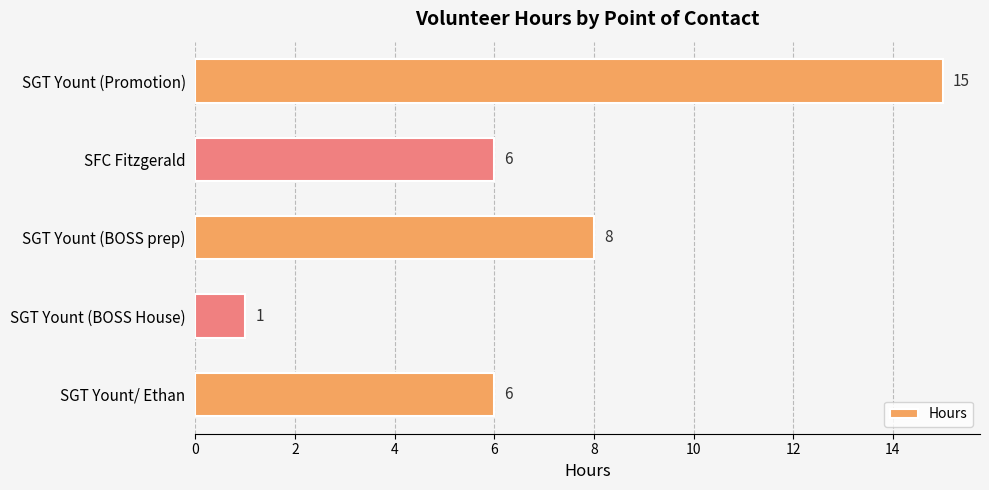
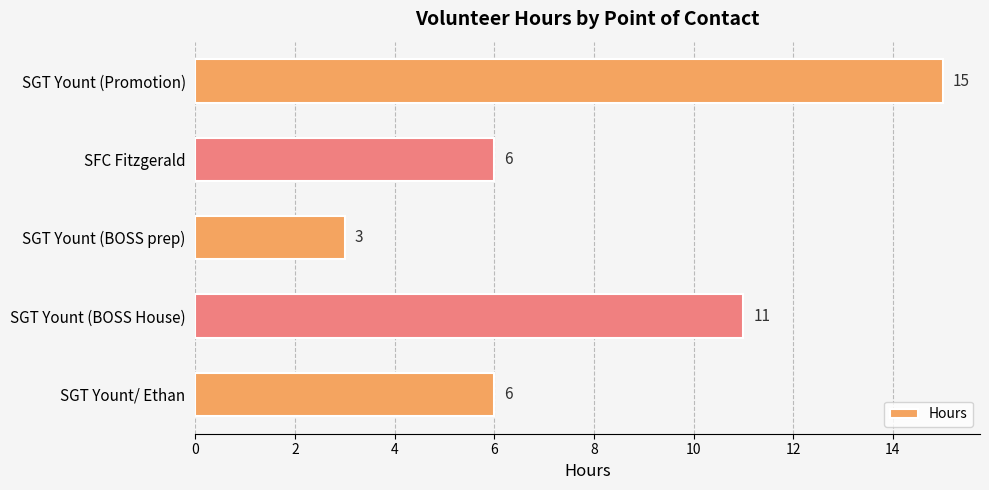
SGT Yount (BOSS prep): 8 -> 3
SGT Yount (BOSS House): 1 -> 11
